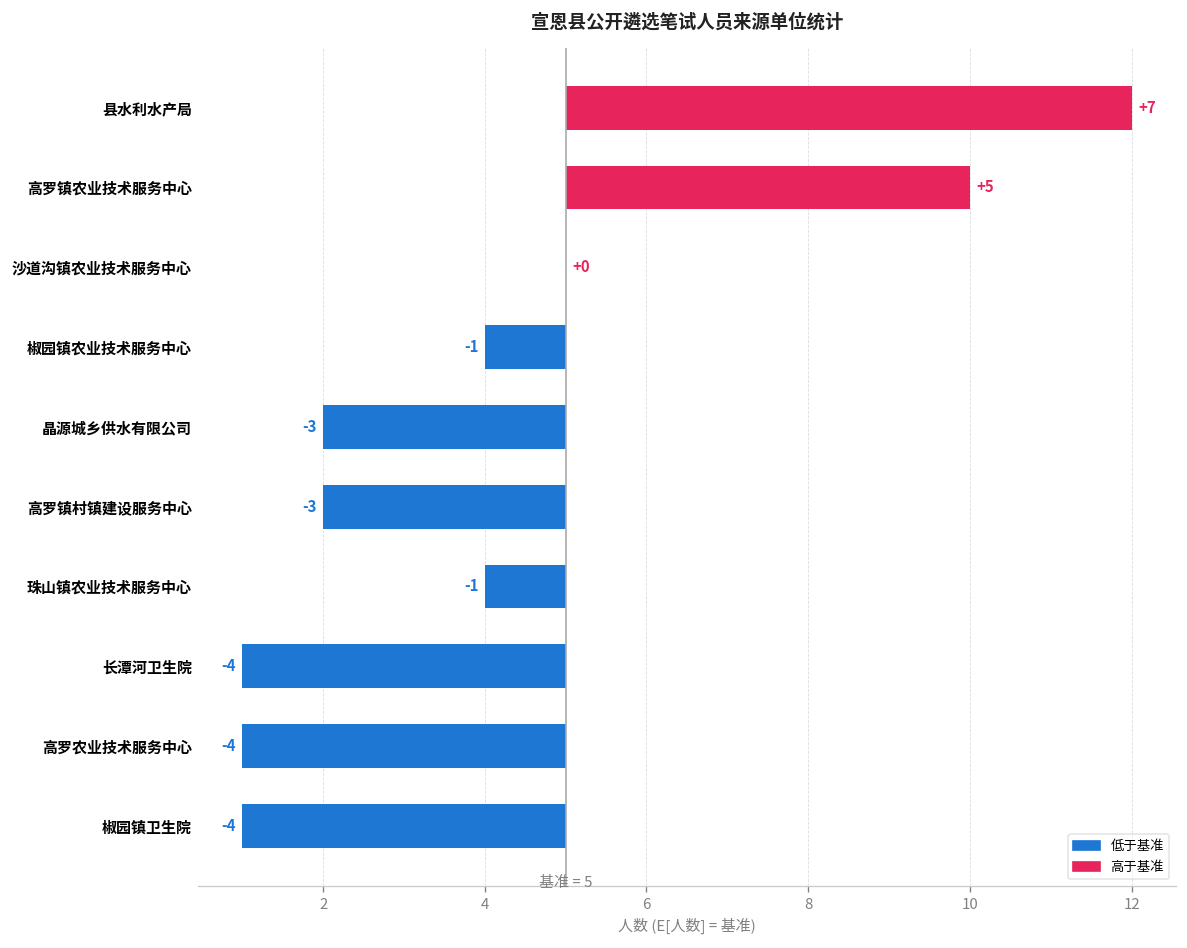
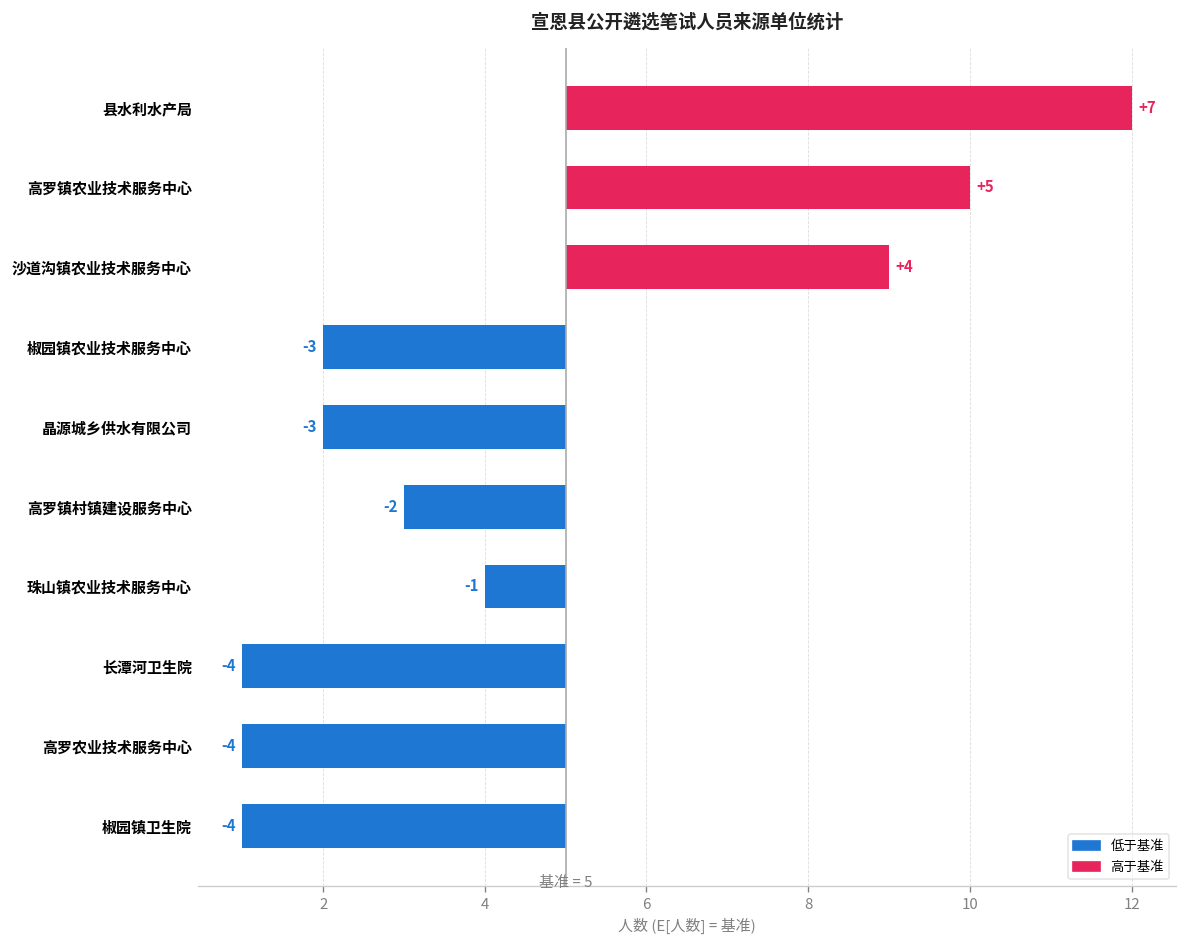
沙道沟镇农业技术服务中心: +0 -> +4
椒园镇农业技术服务中心: -1 -> -3
高罗镇村镇建设服务中心: -3 -> -2
